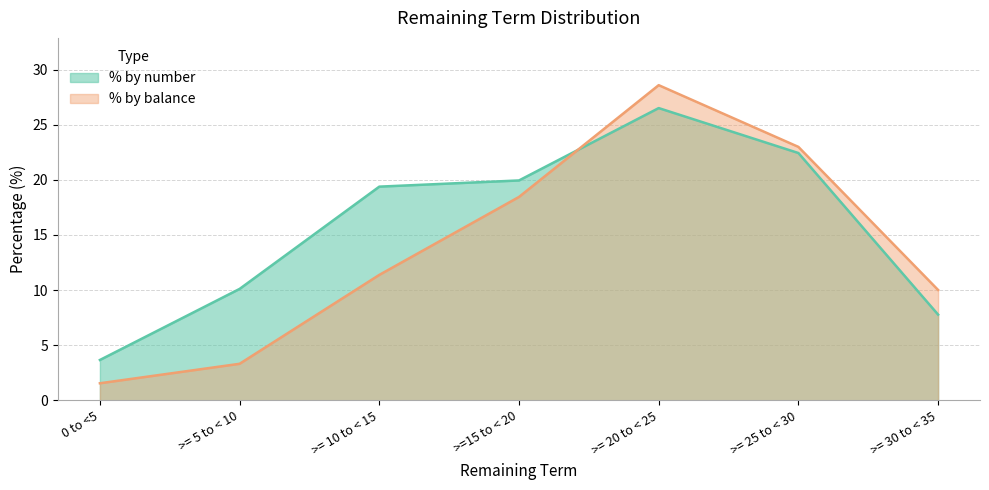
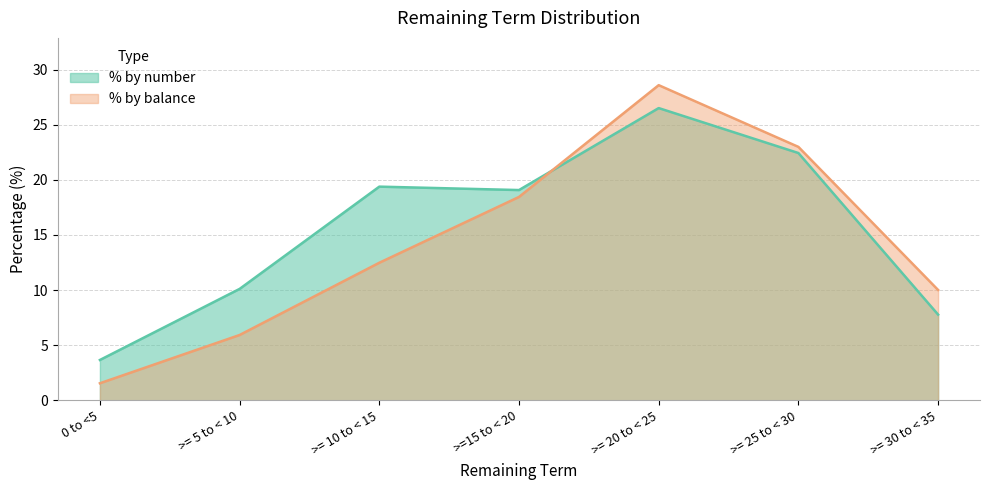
% by balance, >= 5 to < 10: 3.3 -> 5.9
% by balance, >= 10 to < 15: 11.4 -> 12.5
% by number, >=15 to < 20: 19.9 -> 19.1
